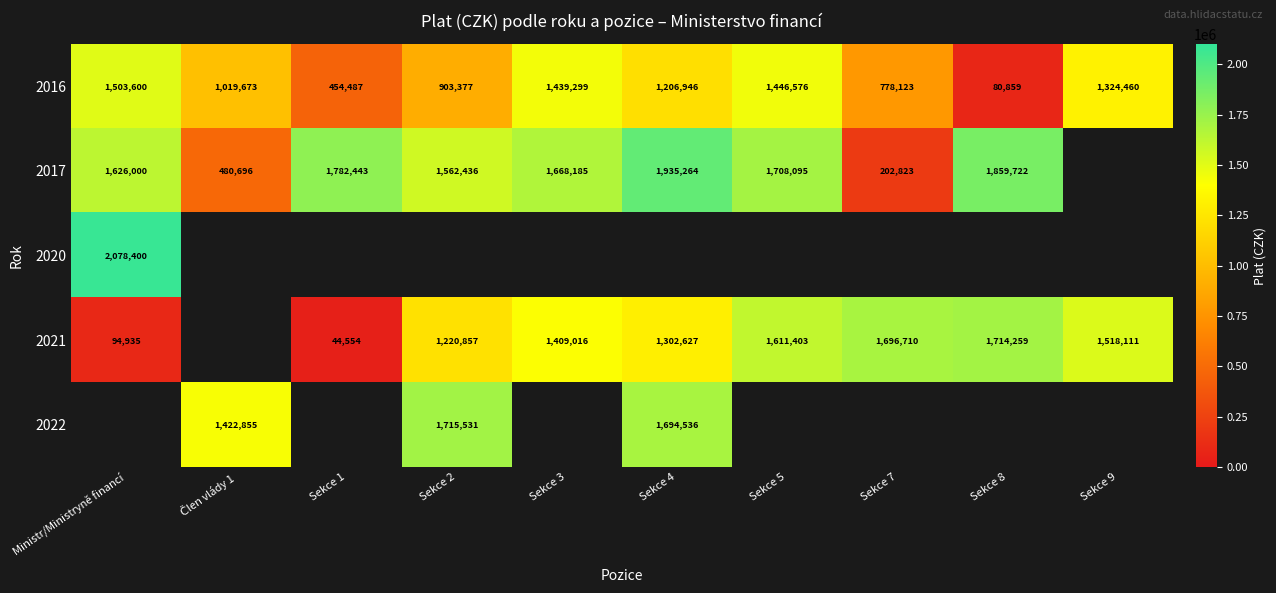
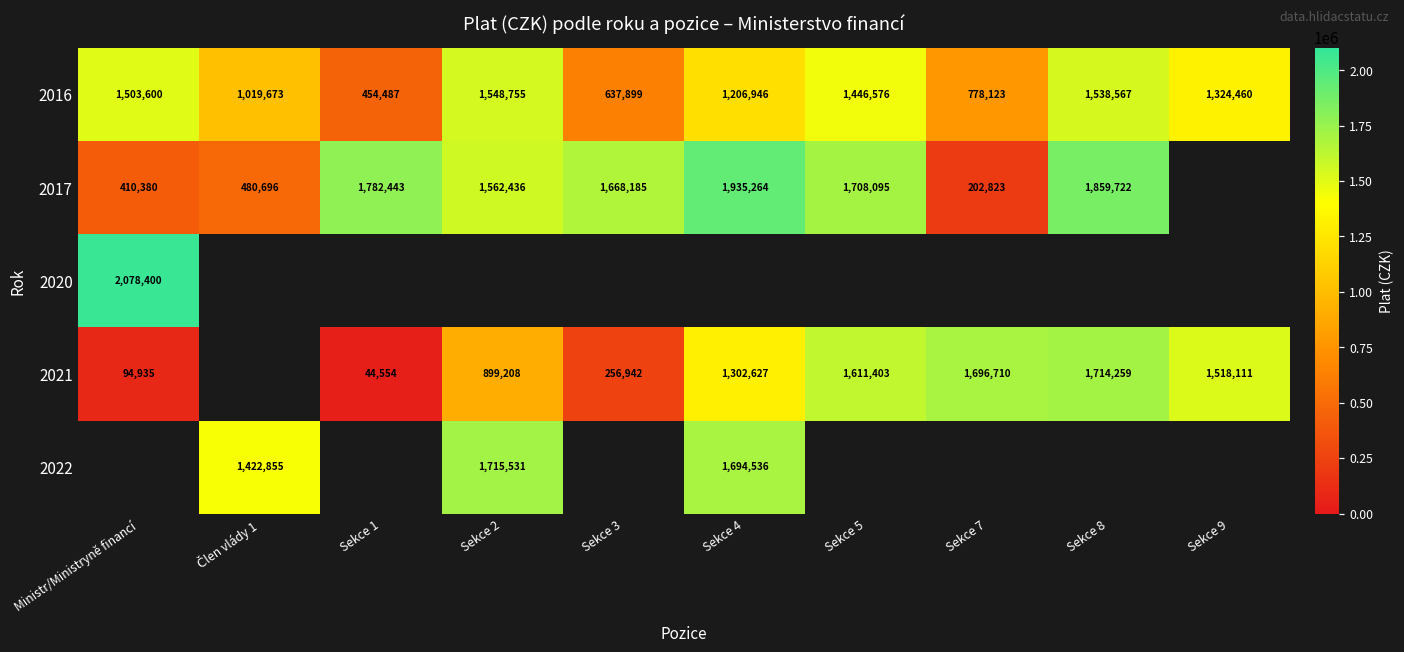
2016, Sekce 2: 903,377 -> 1,548,755
2016, Sekce 3: 1,439,299 -> 637,899
2016, Sekce 8: 80,859 -> 1,538,567
2017, Ministr/Ministryně financí: 1,626,000 -> 410,380
2021, Sekce 2: 1,220,857 -> 899,208
2021, Sekce 3: 1,409,016 -> 256,942
